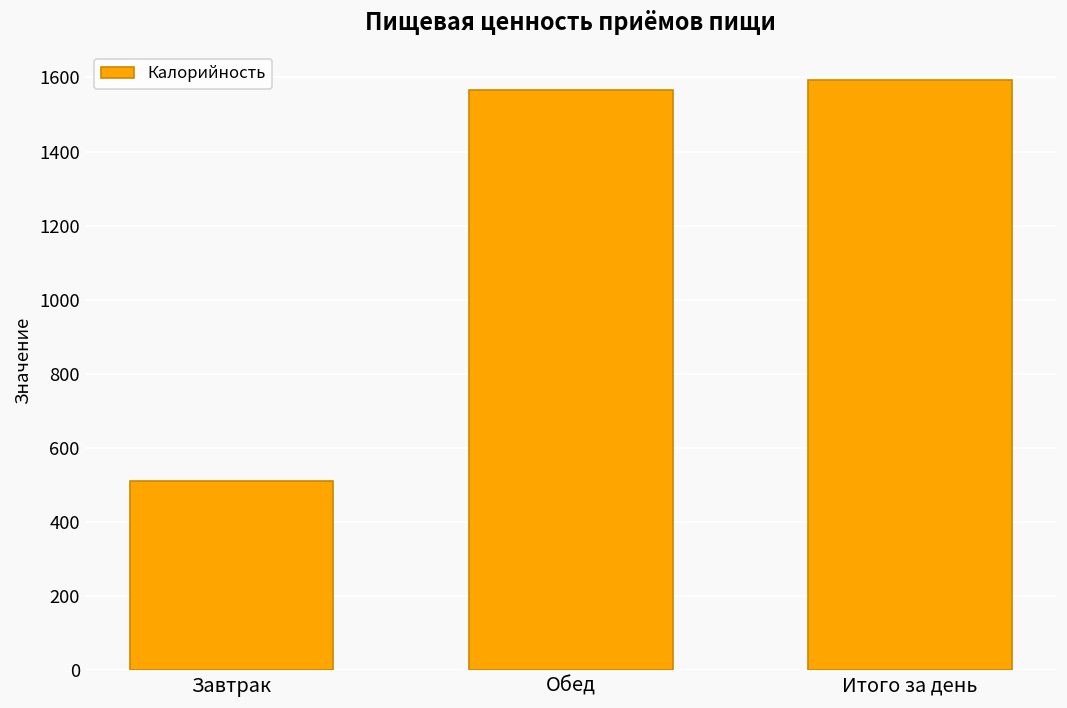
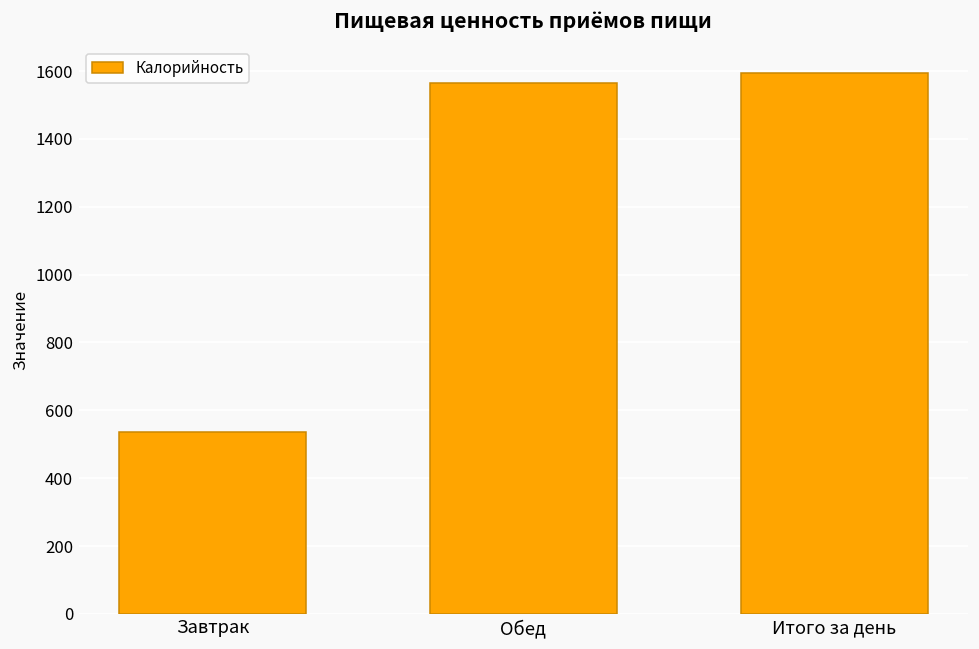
Завтрак: 510 -> 540
